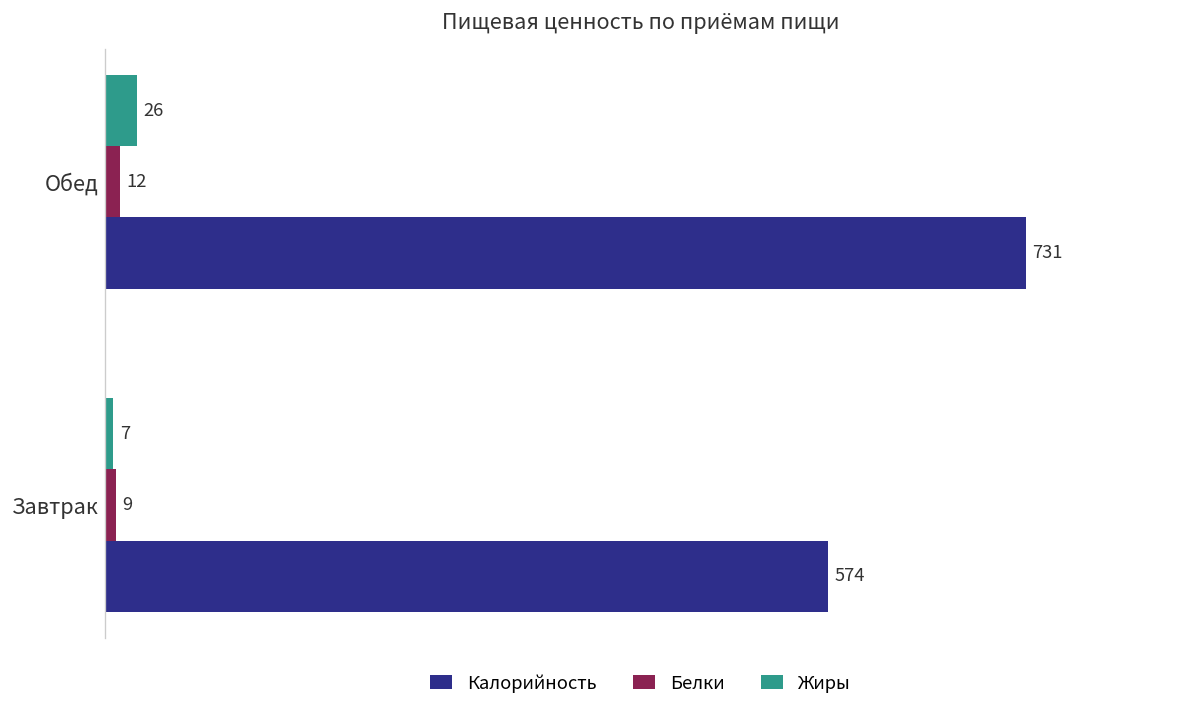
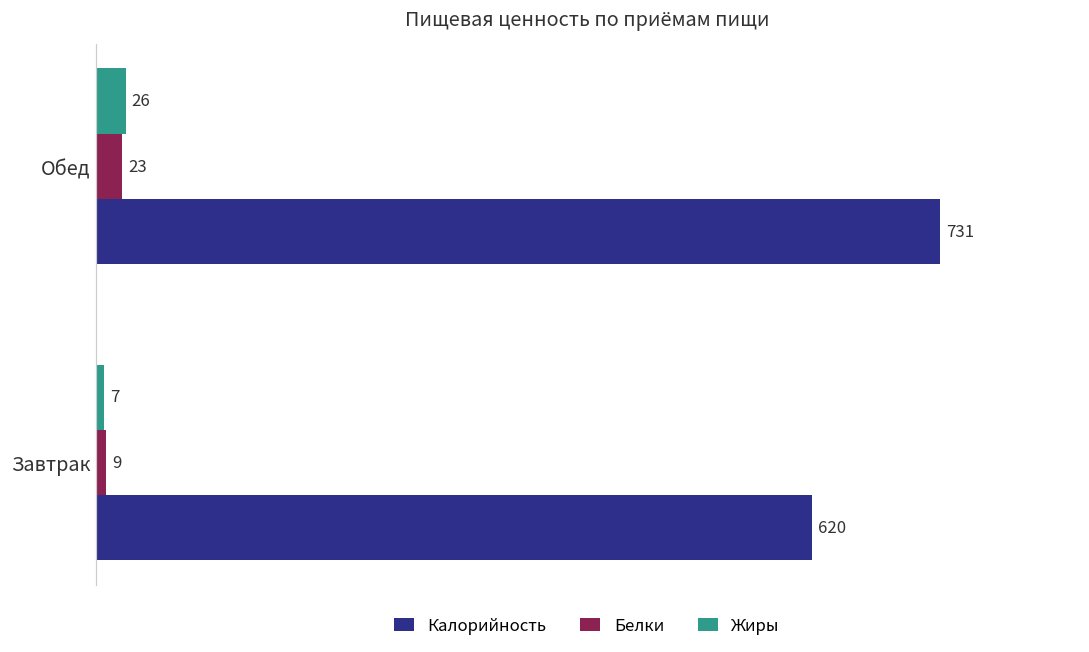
Белки, Обед: 12 -> 23
Калорийность, Завтрак: 574 -> 620
